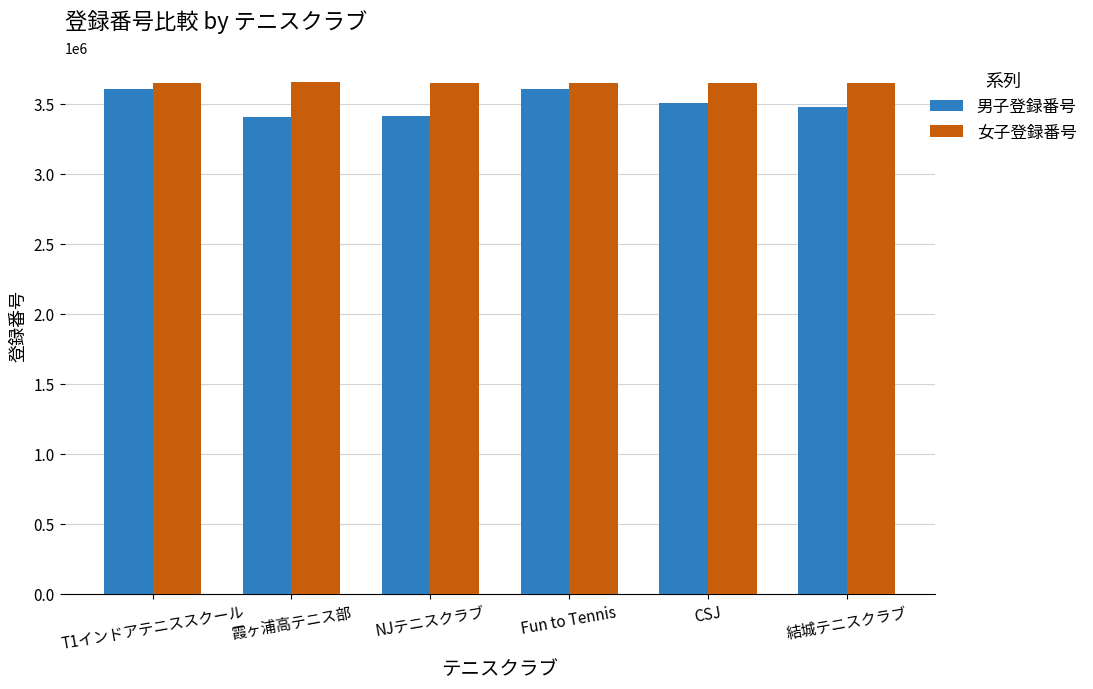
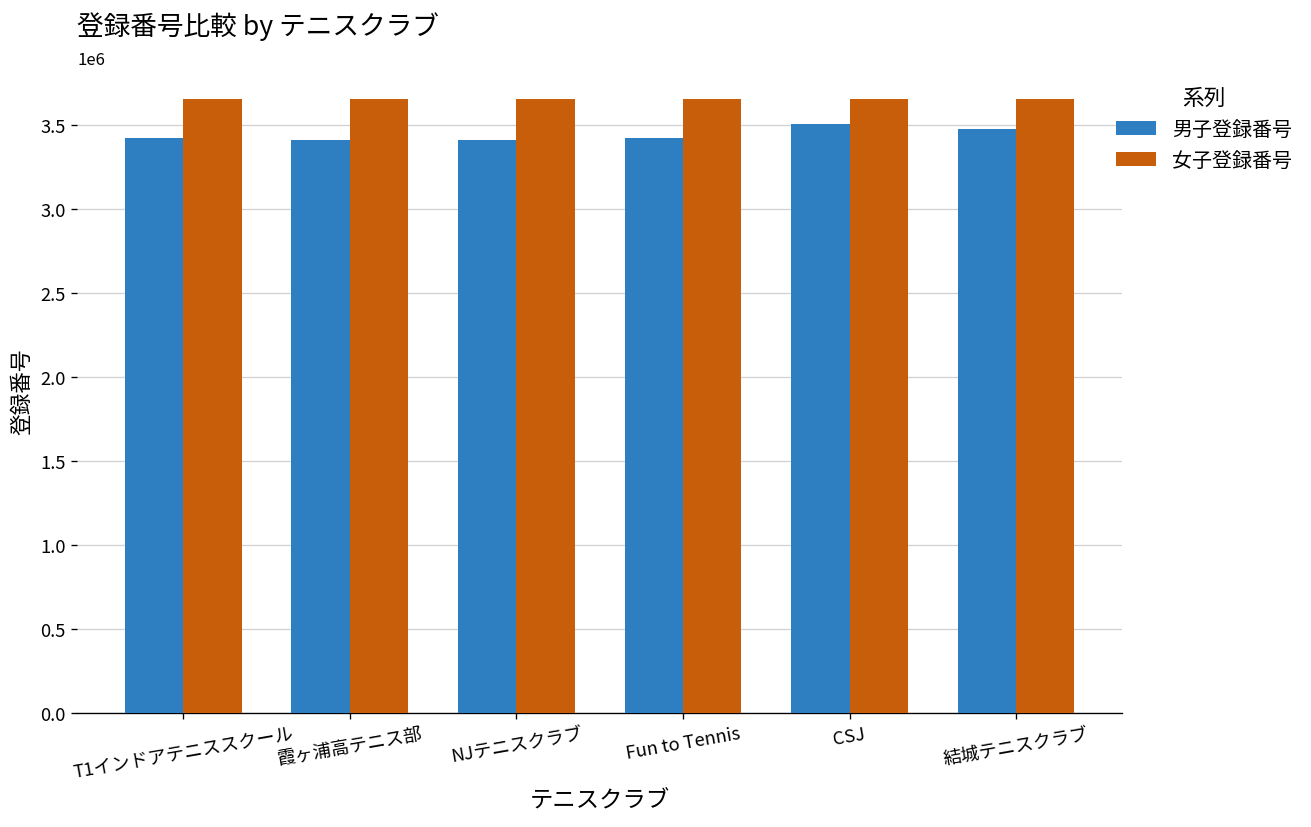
男子登録番号, T1インドアテニススクール: 3600000 -> 3420000
男子登録番号, Fun to Tennis: 3600000 -> 3420000
